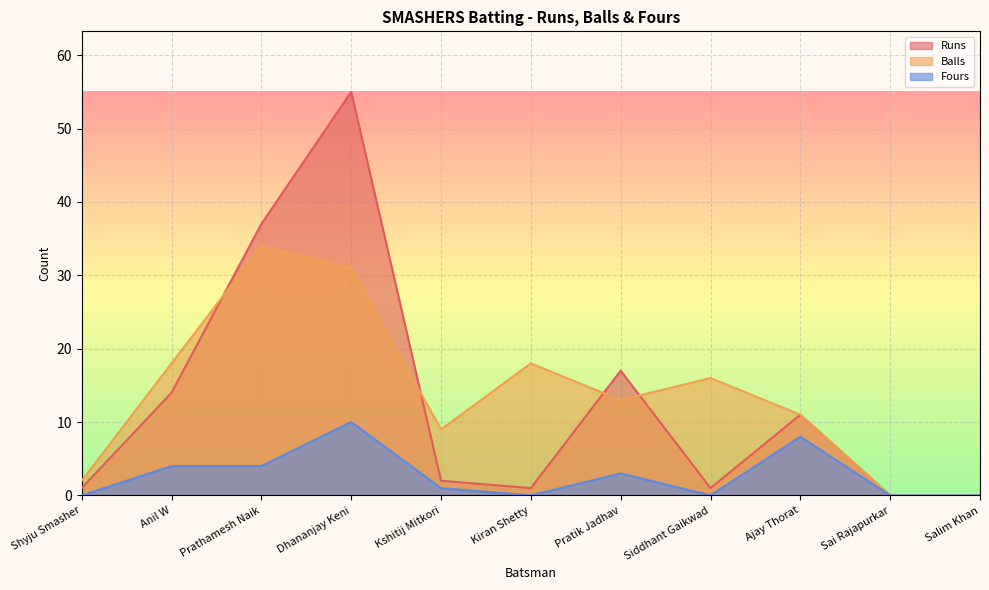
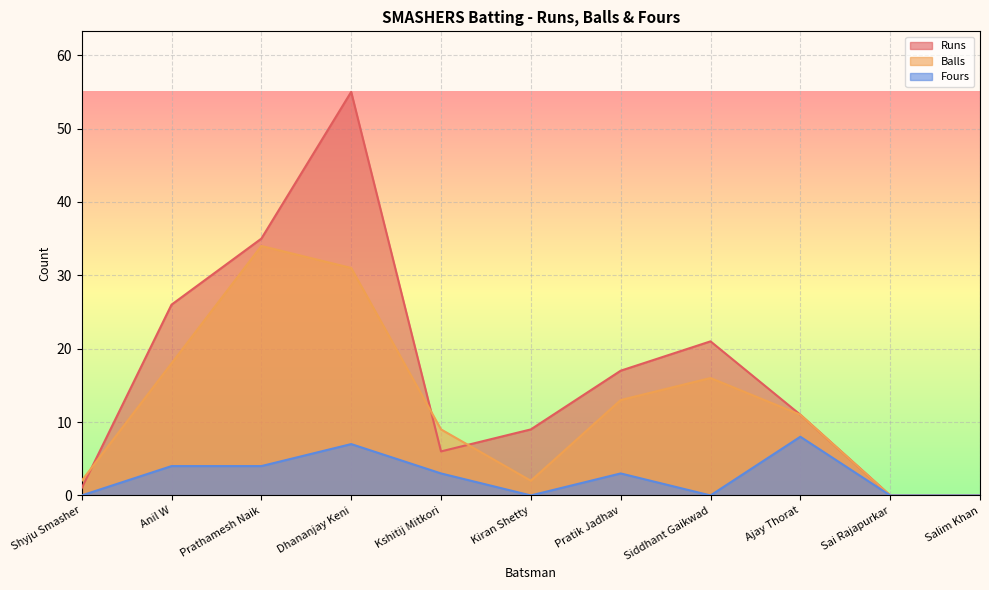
Runs, Anil W: 14 -> 26
Runs, Prathamesh Naik: 37 -> 35
Fours, Dhananjay Keni: 10 -> 7
Runs, Kshitij Mitkori: 2 -> 6
Fours, Kshitij Mitkori: 1 -> 3
Runs, Kiran Shetty: 1 -> 9
Balls, Kiran Shetty: 18 -> 2
Runs, Siddhant Gaikwad: 1 -> 21
